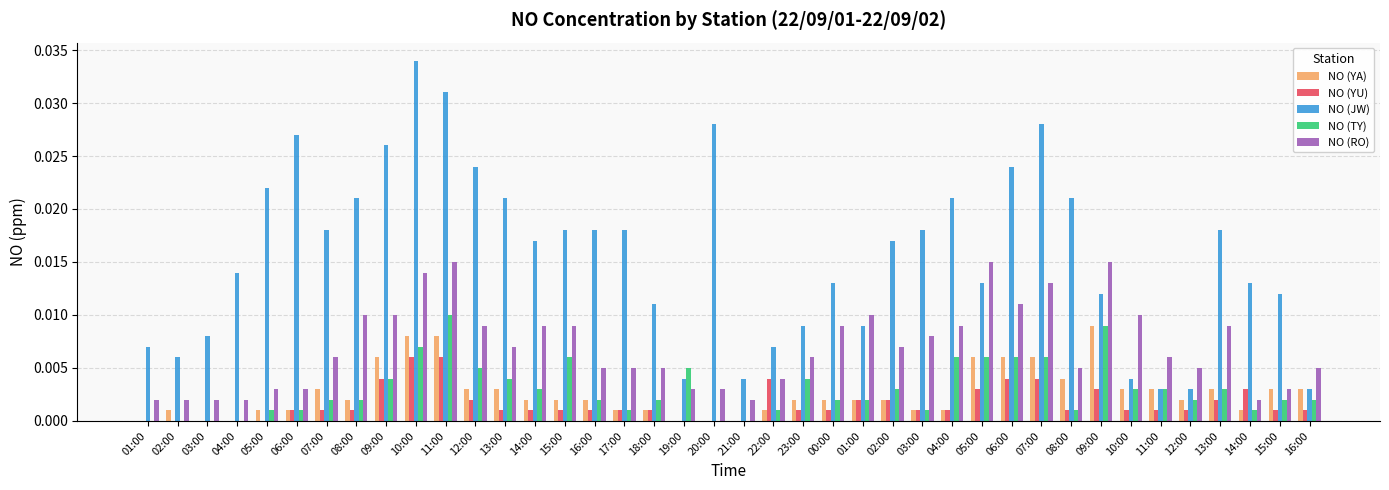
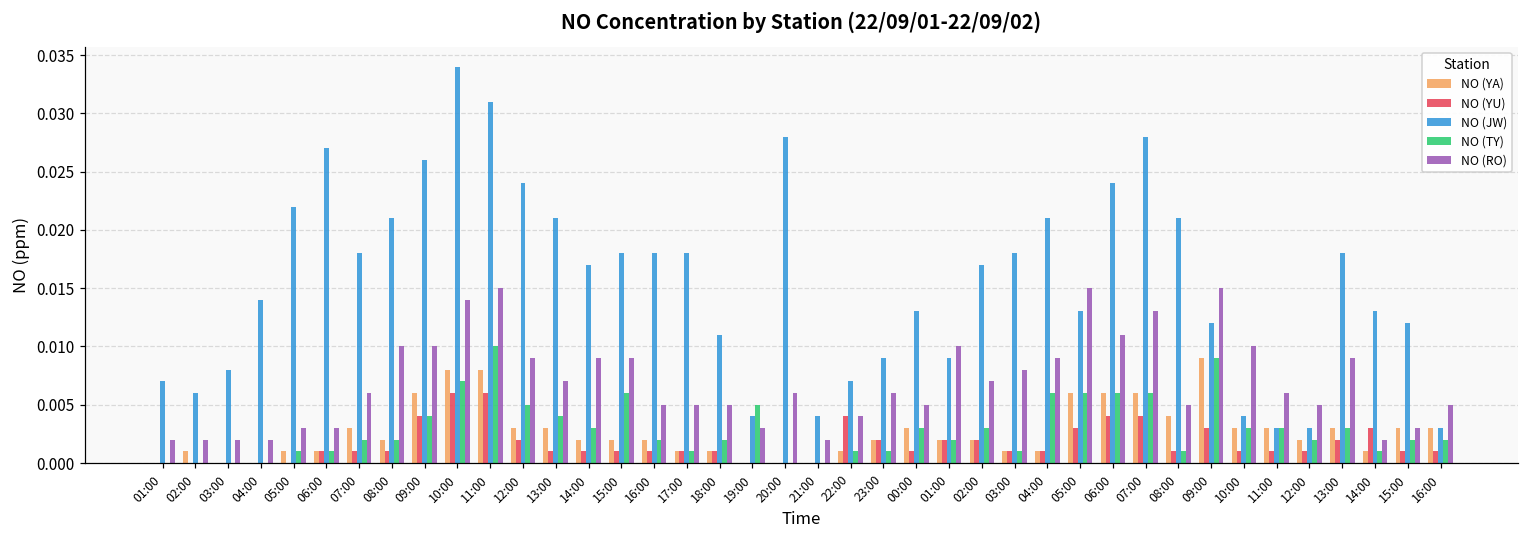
NO (RO), 20:00: 0.003 -> 0.006
NO (YU), 23:00: 0.001 -> 0.002
NO (TY), 23:00: 0.004 -> 0.001
NO (YA), 00:00: 0.002 -> 0.003
NO (TY), 00:00: 0.002 -> 0.003
NO (RO), 00:00: 0.009 -> 0.005
